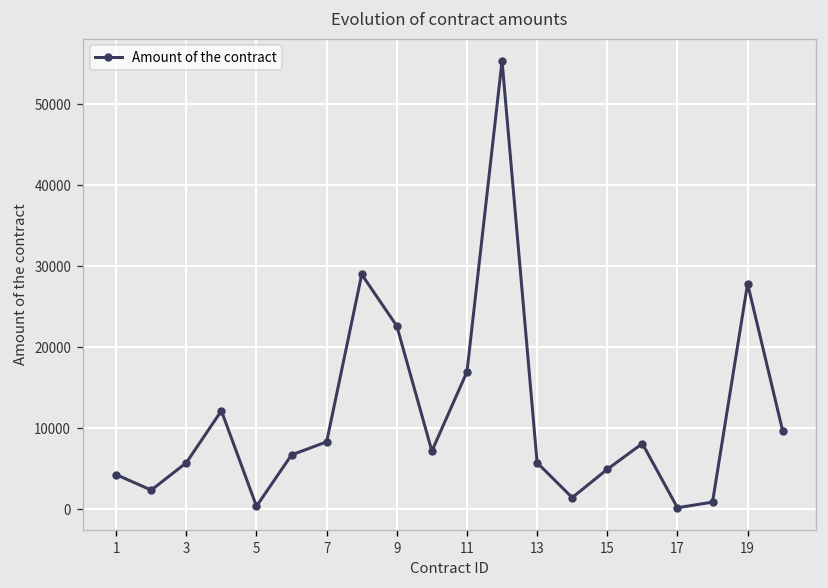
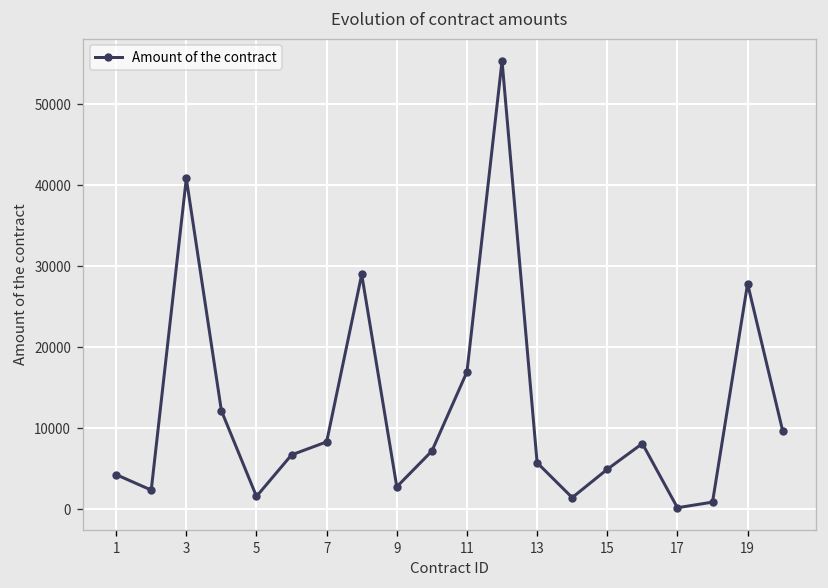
3: 6000 -> 41000
5: 0 -> 2000
9: 23000 -> 3000
